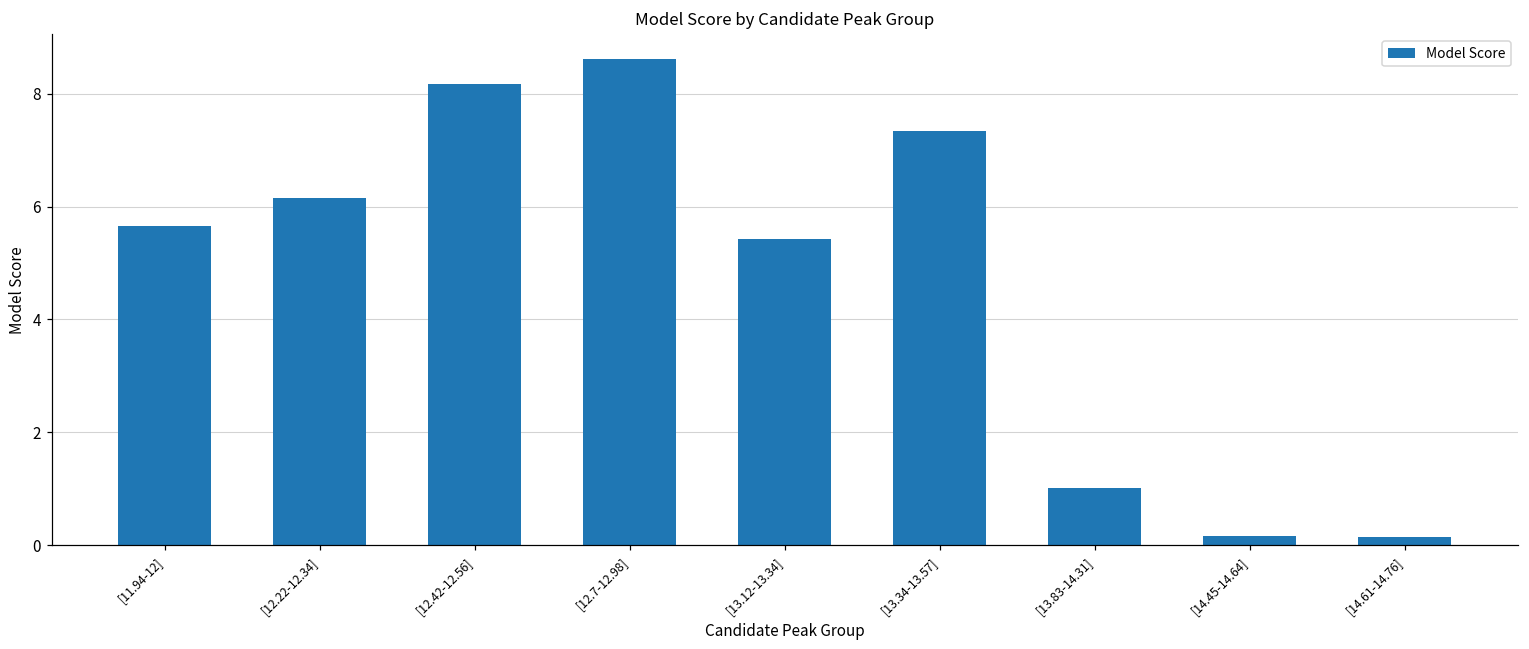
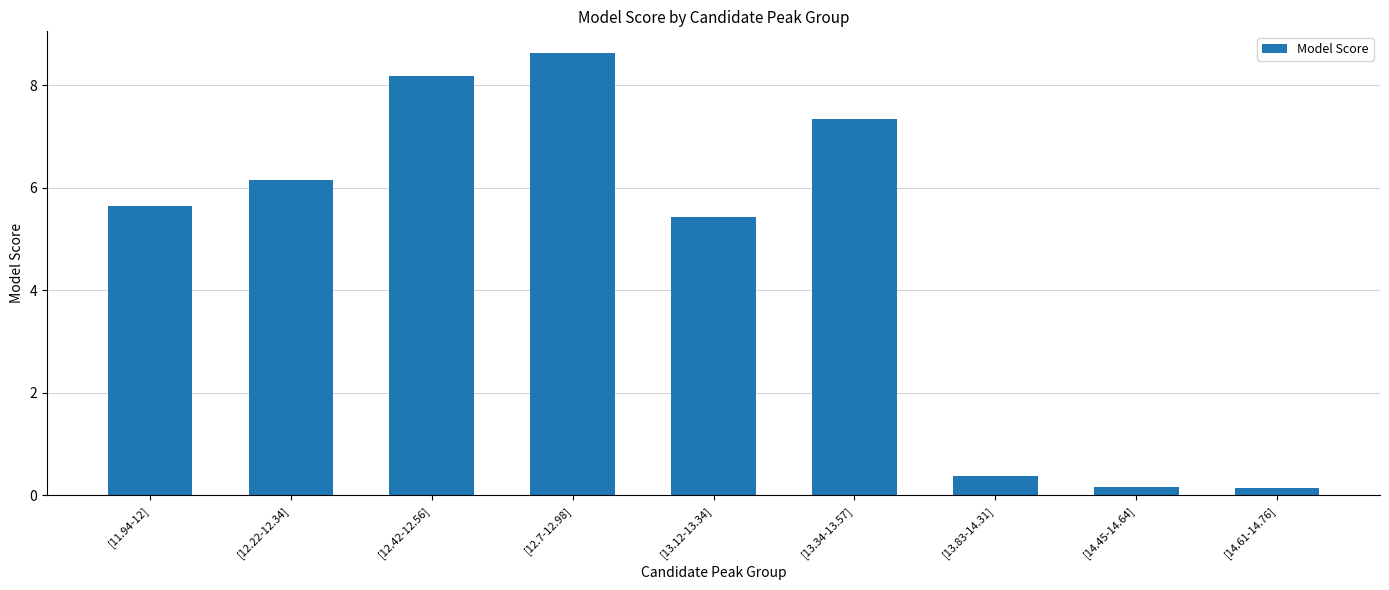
[13.83-14.31]: 1.0 -> 0.4
